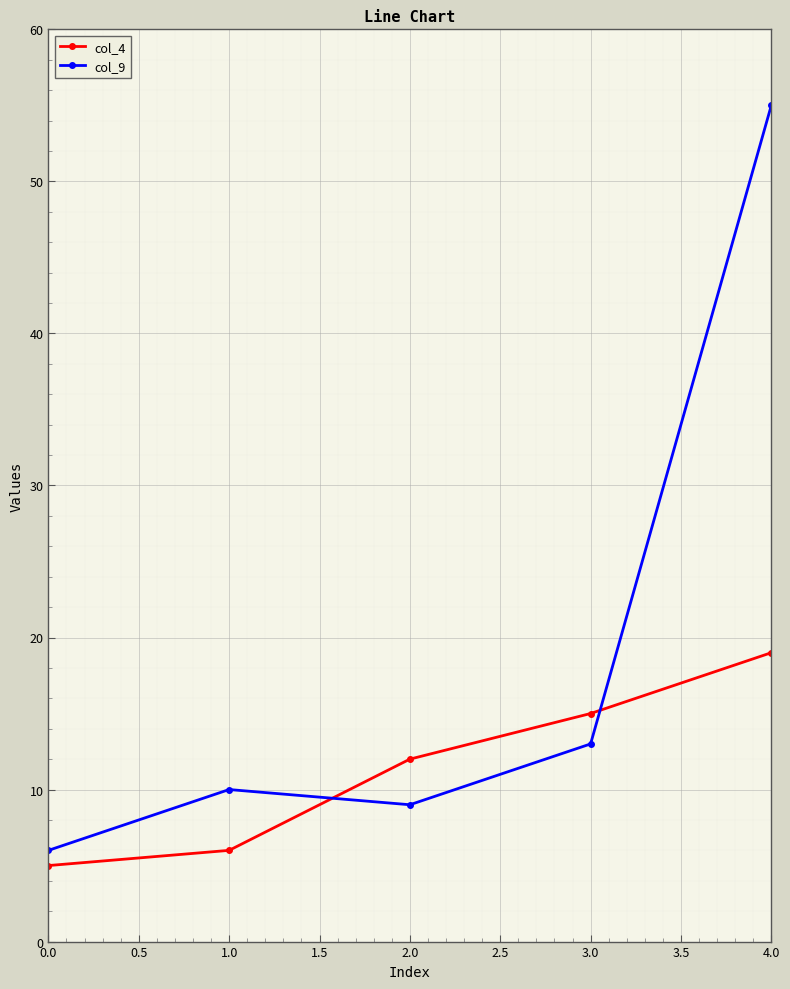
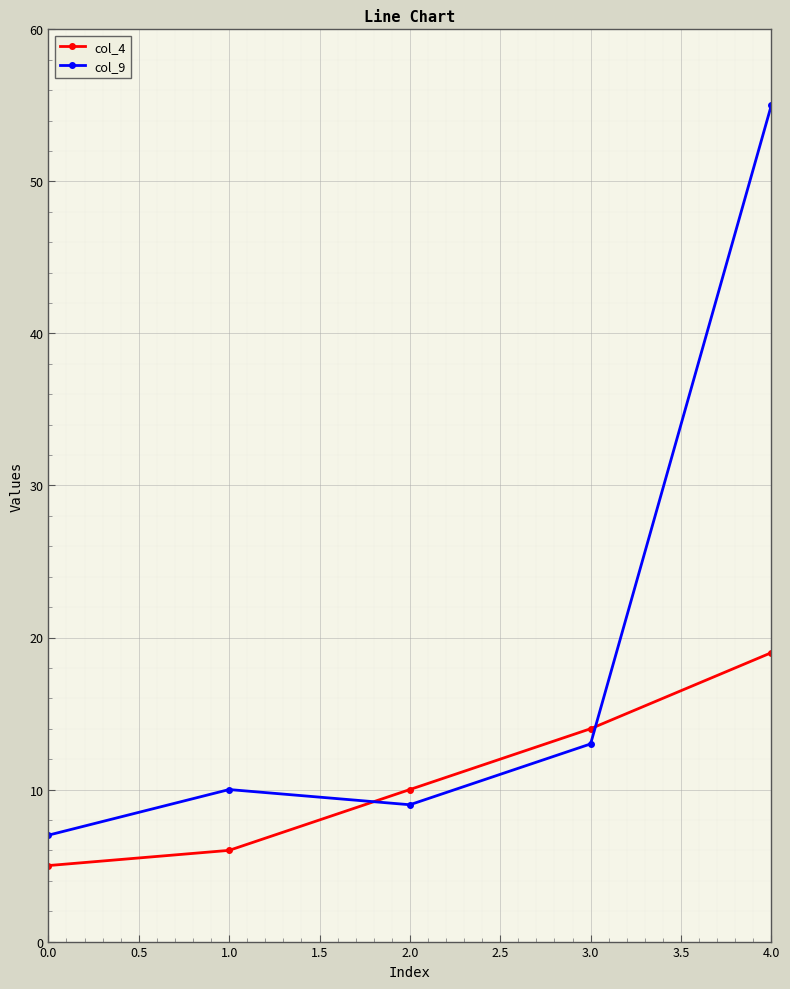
col_9, 0.0: 6 -> 7
col_4, 2.0: 12 -> 10
col_4, 3.0: 15 -> 14
